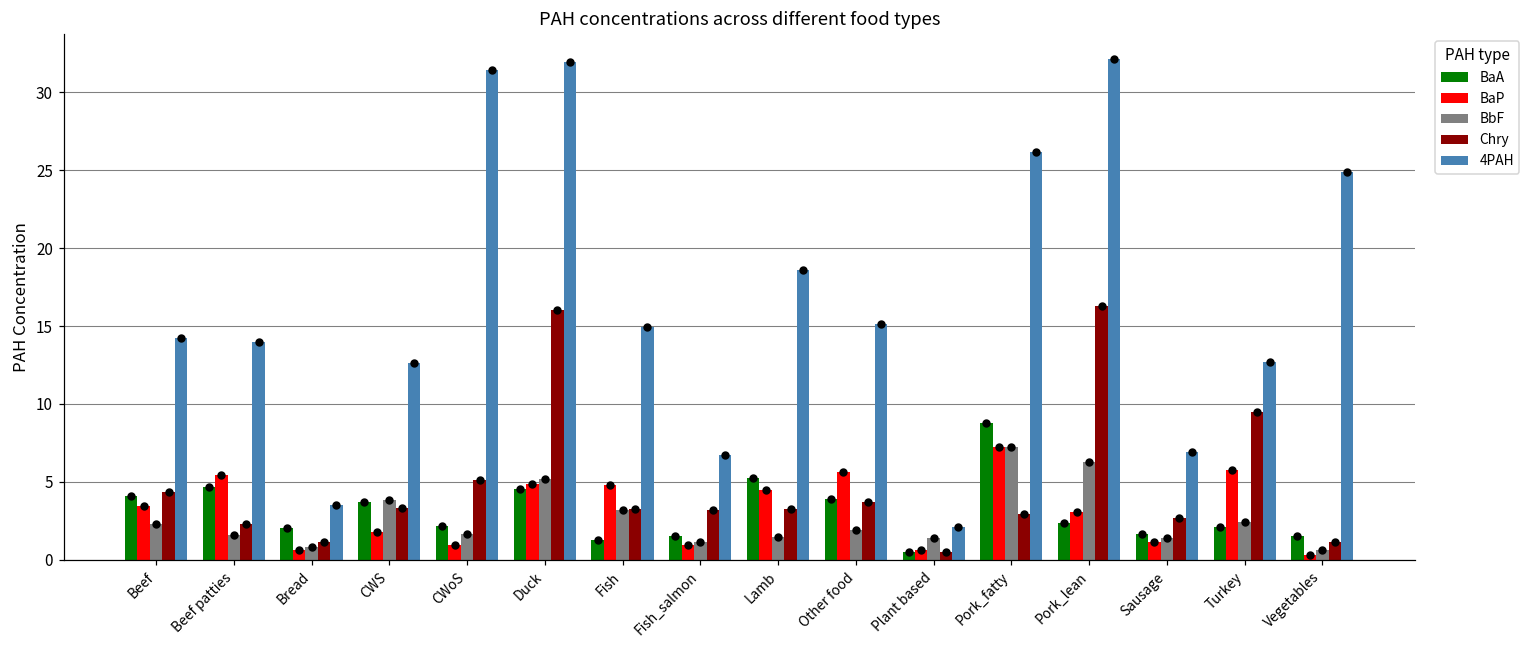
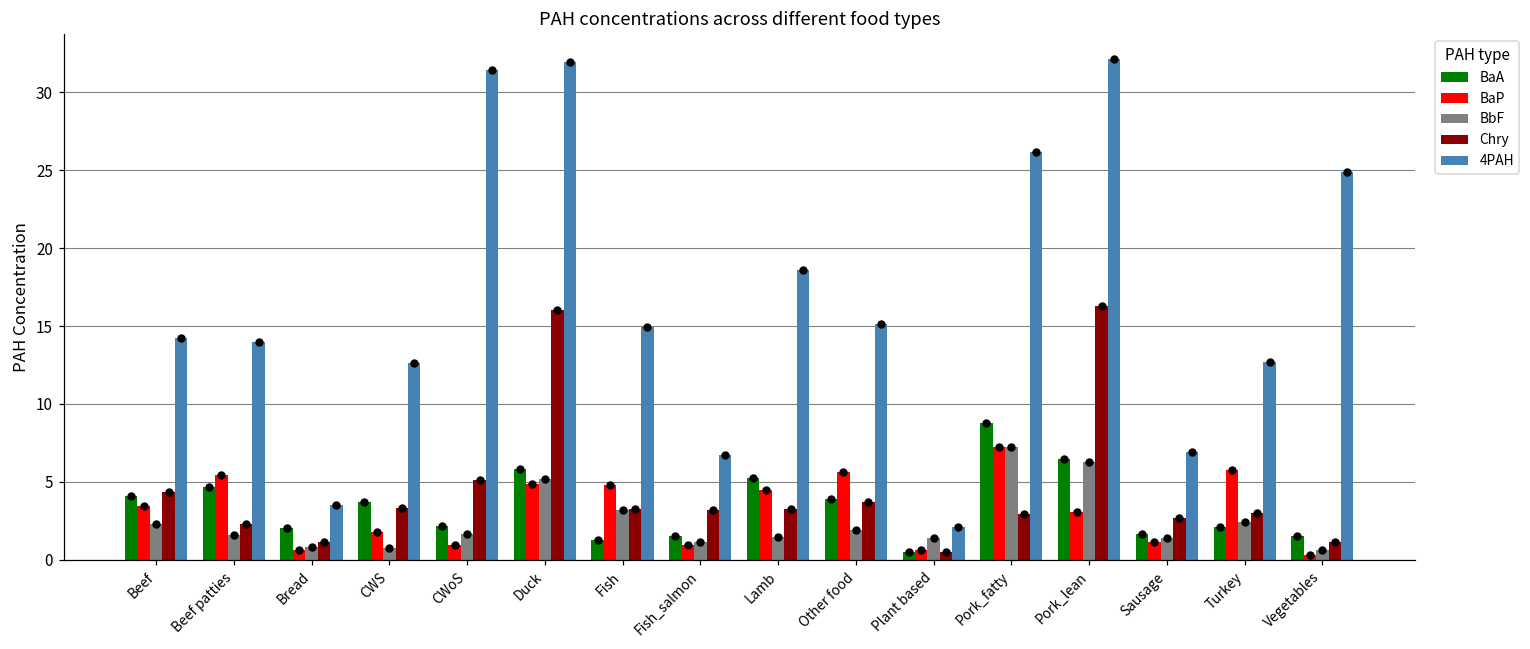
BbF, CWS: 3.8 -> 0.8
BaA, Duck: 4.6 -> 5.8
BaA, Pork_lean: 2.3 -> 6.5
Chry, Turkey: 9.5 -> 3.0
